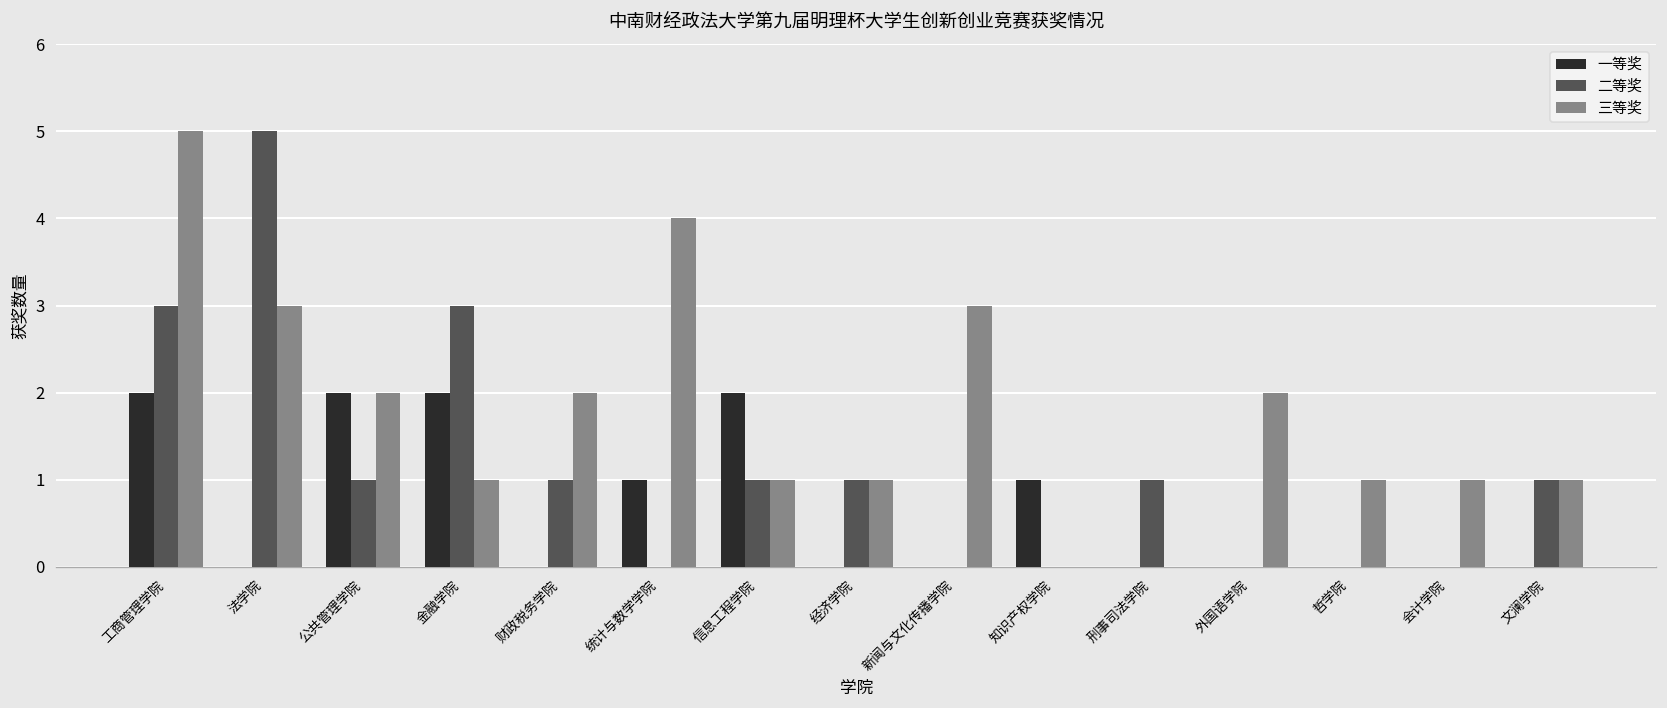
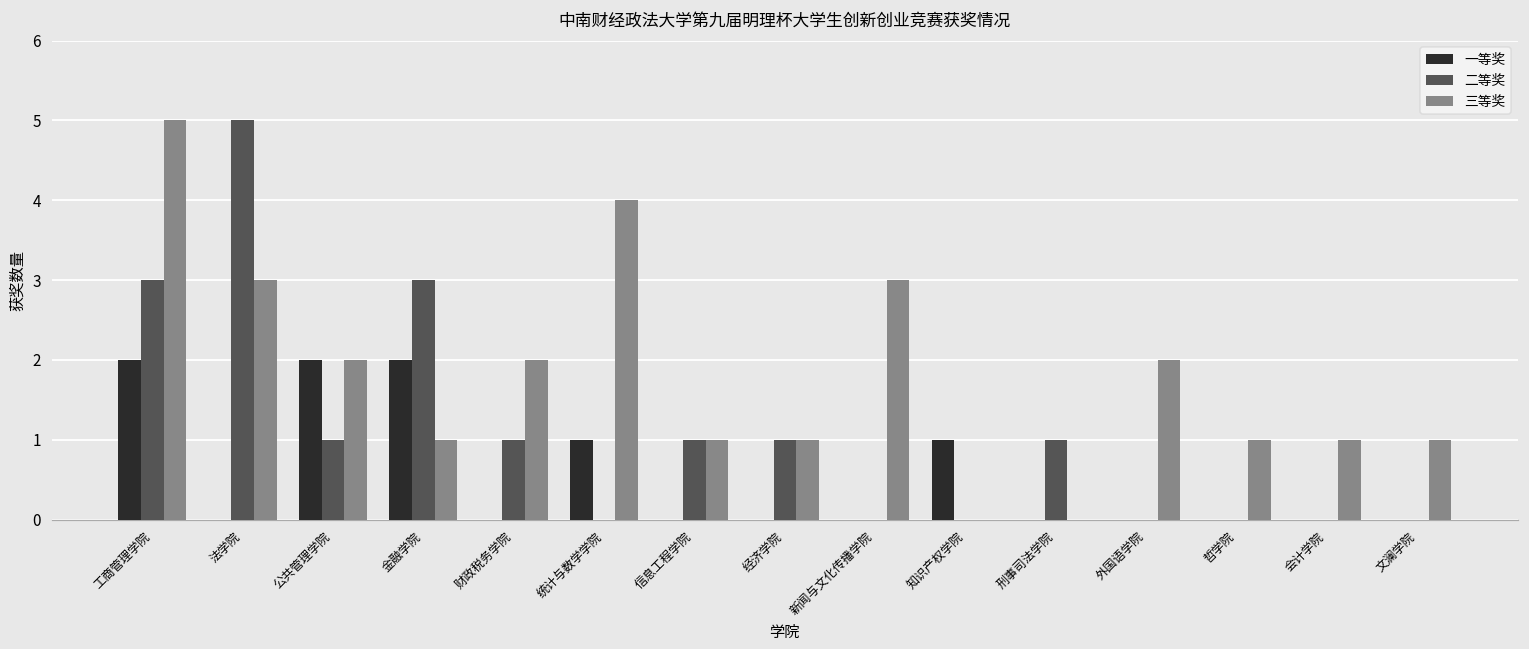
一等奖, 信息工程学院: 2 -> 0
二等奖, 文澜学院: 1 -> 0
